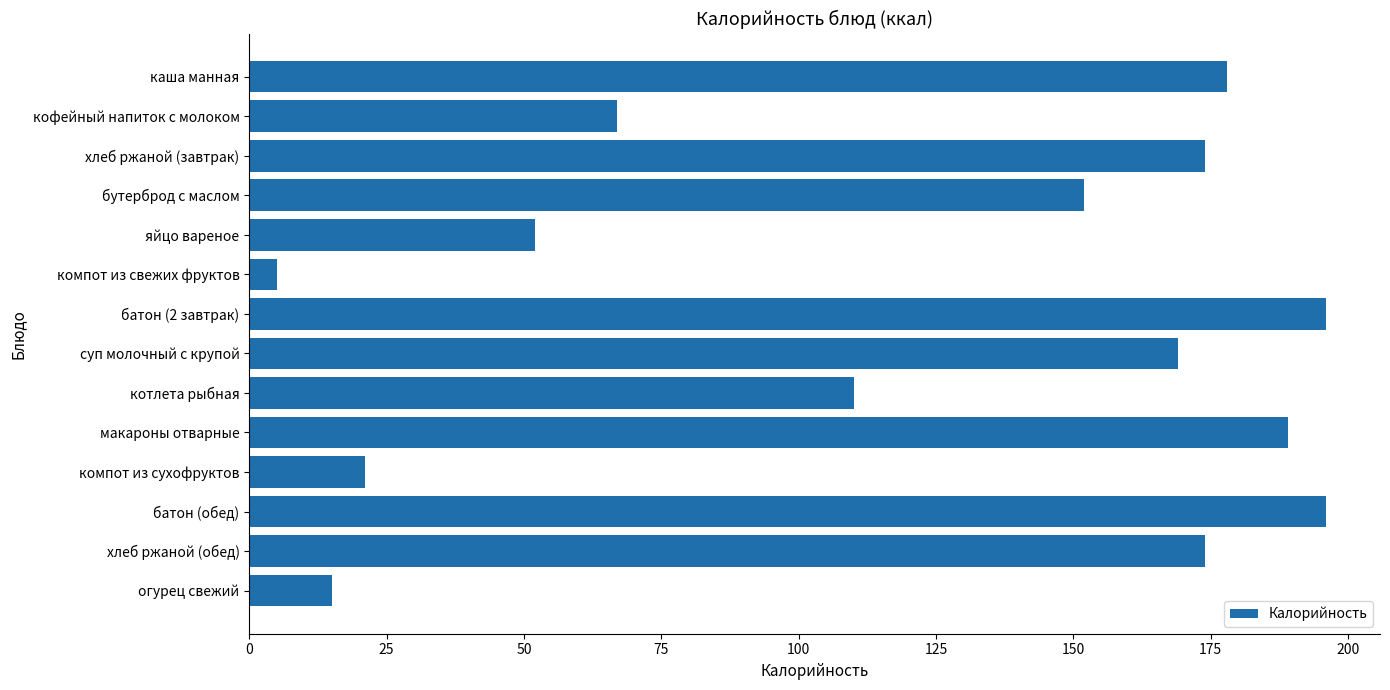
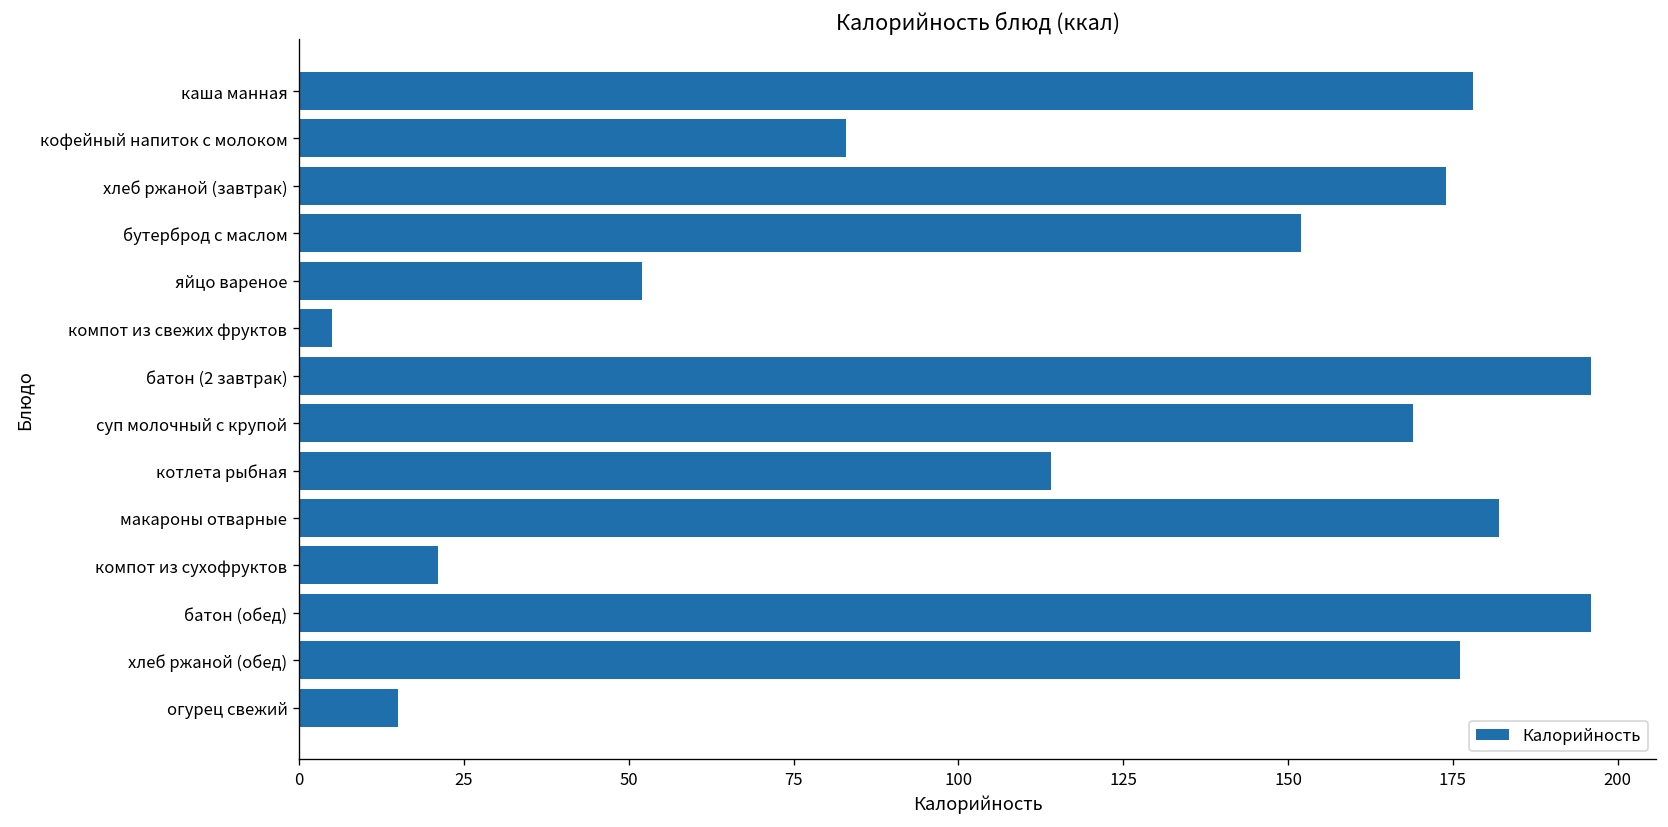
кофейный напиток с молоком: 67 -> 83
котлета рыбная: 110 -> 114
макароны отварные: 189 -> 182
хлеб ржаной (обед): 174 -> 176
